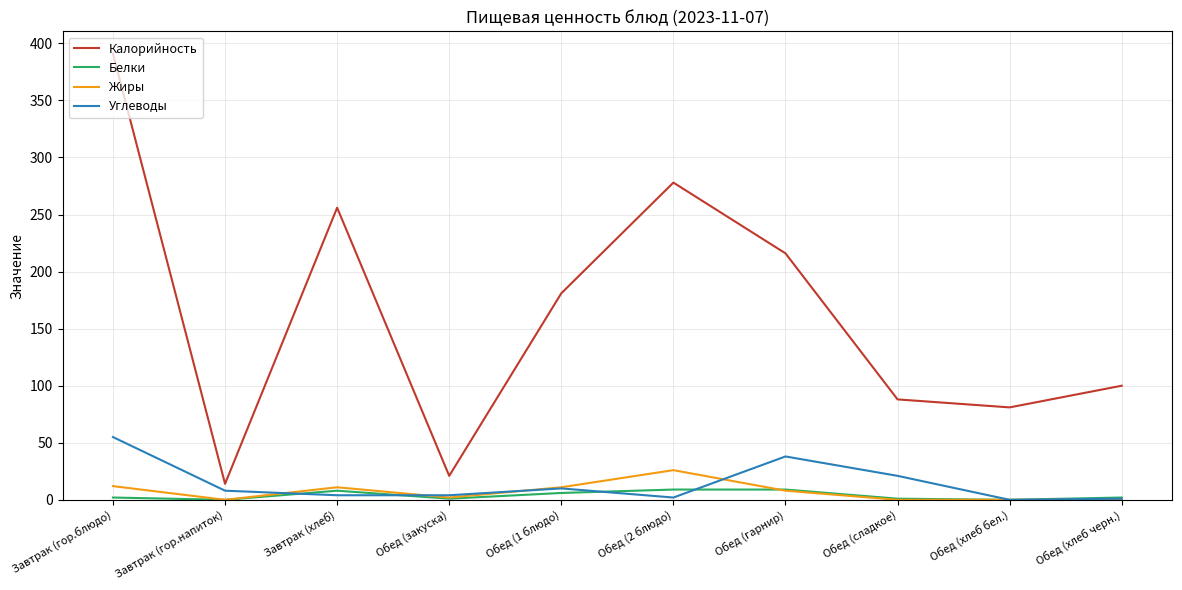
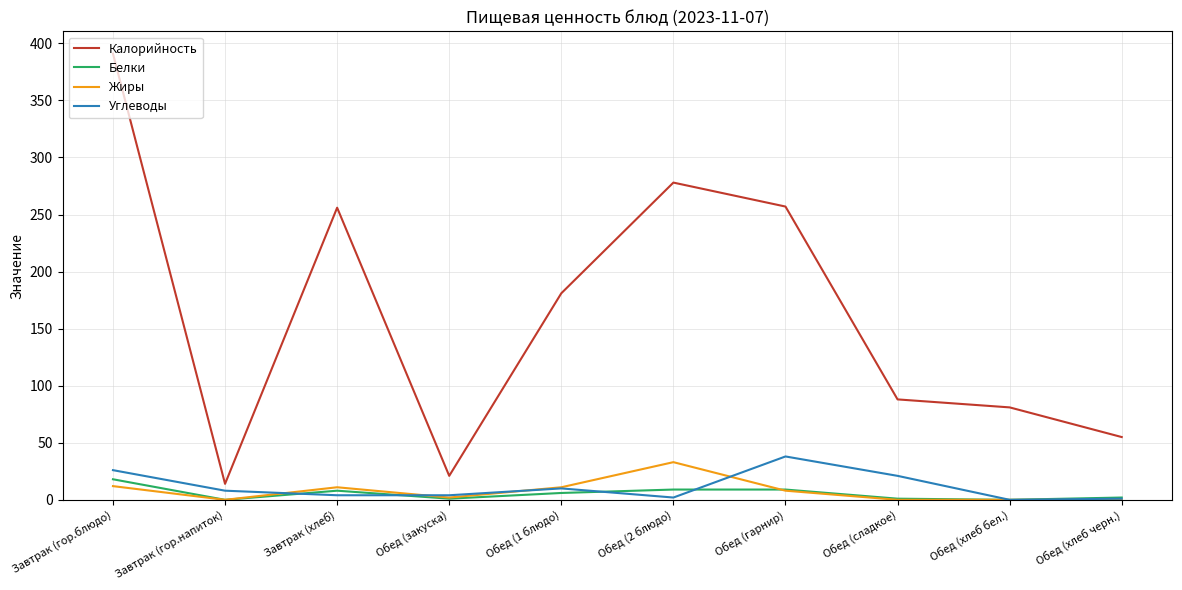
Белки, Завтрак (гор.блюдо): 2 -> 18
Углеводы, Завтрак (гор.блюдо): 55 -> 26
Жиры, Обед (2 блюдо): 26 -> 33
Калорийность, Обед (гарнир): 216 -> 257
Калорийность, Обед (хлеб черн.): 100 -> 55
